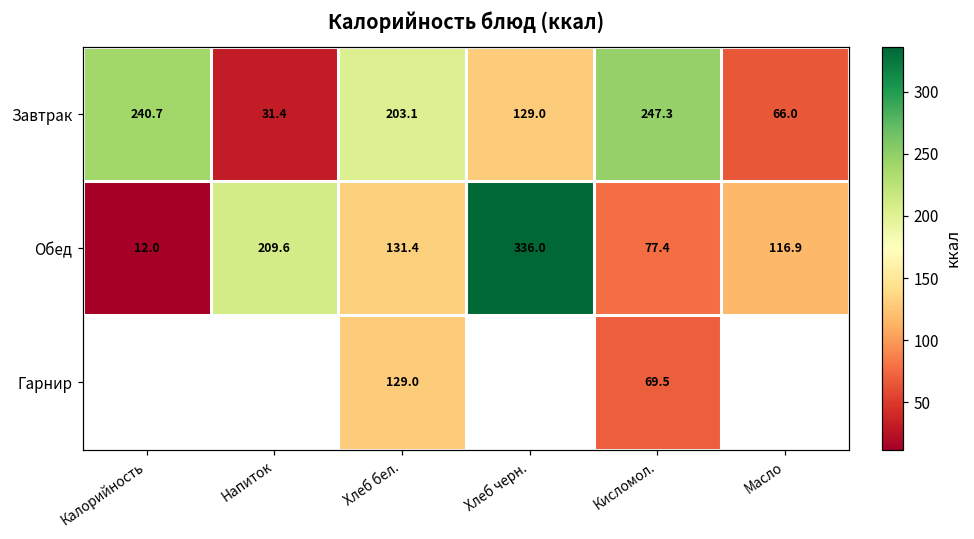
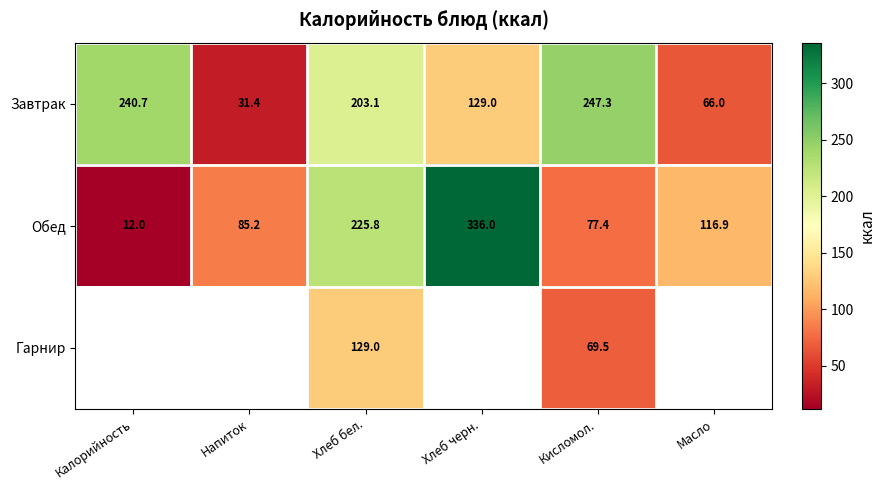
Обед, Напиток: 209.6 -> 85.2
Обед, Хлеб бел.: 131.4 -> 225.8
